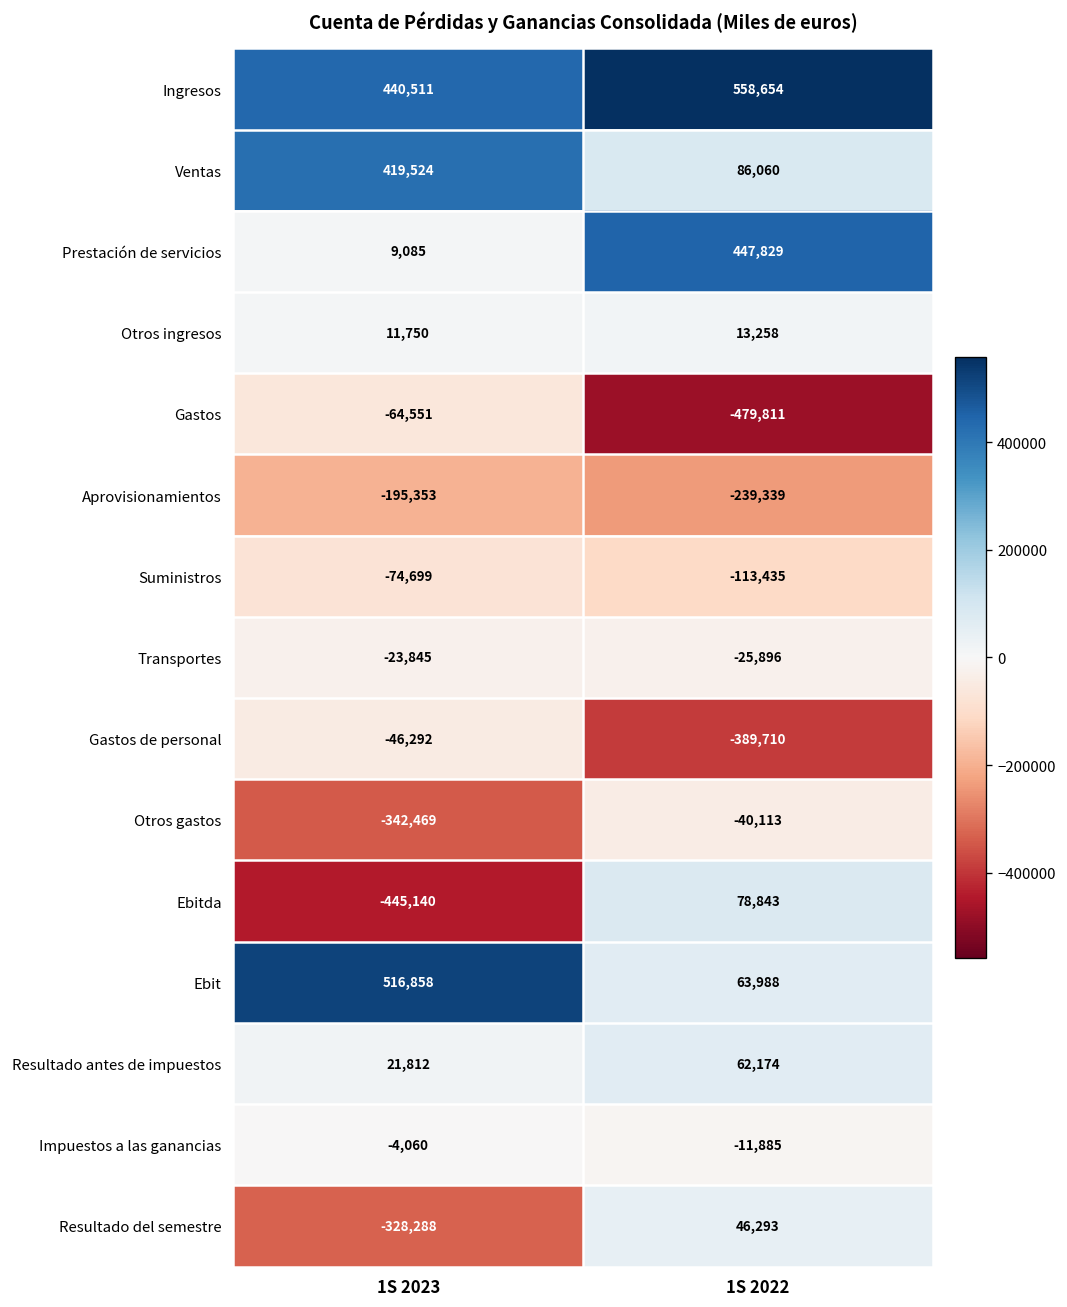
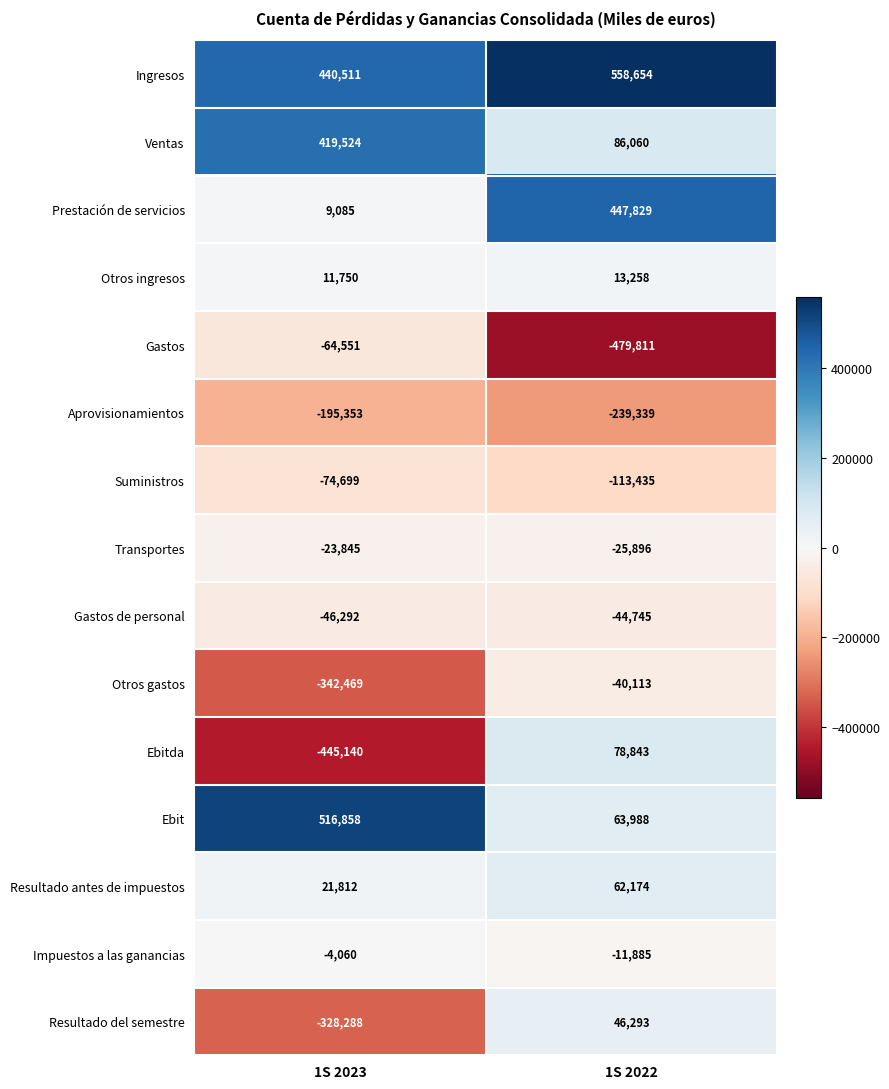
Gastos de personal, 1S 2022: -389,710 -> -44,745
